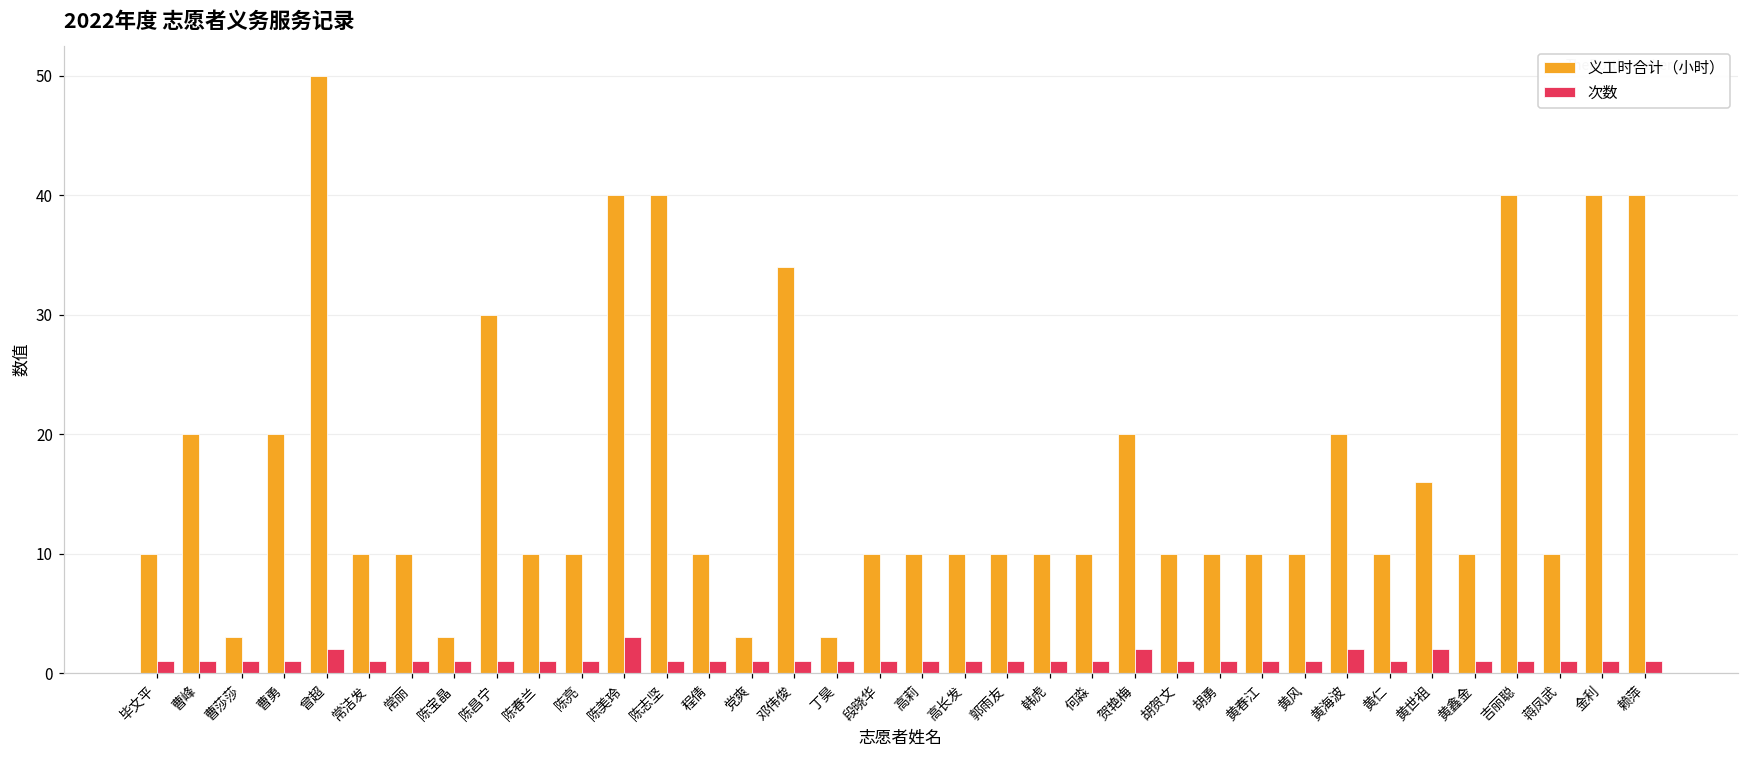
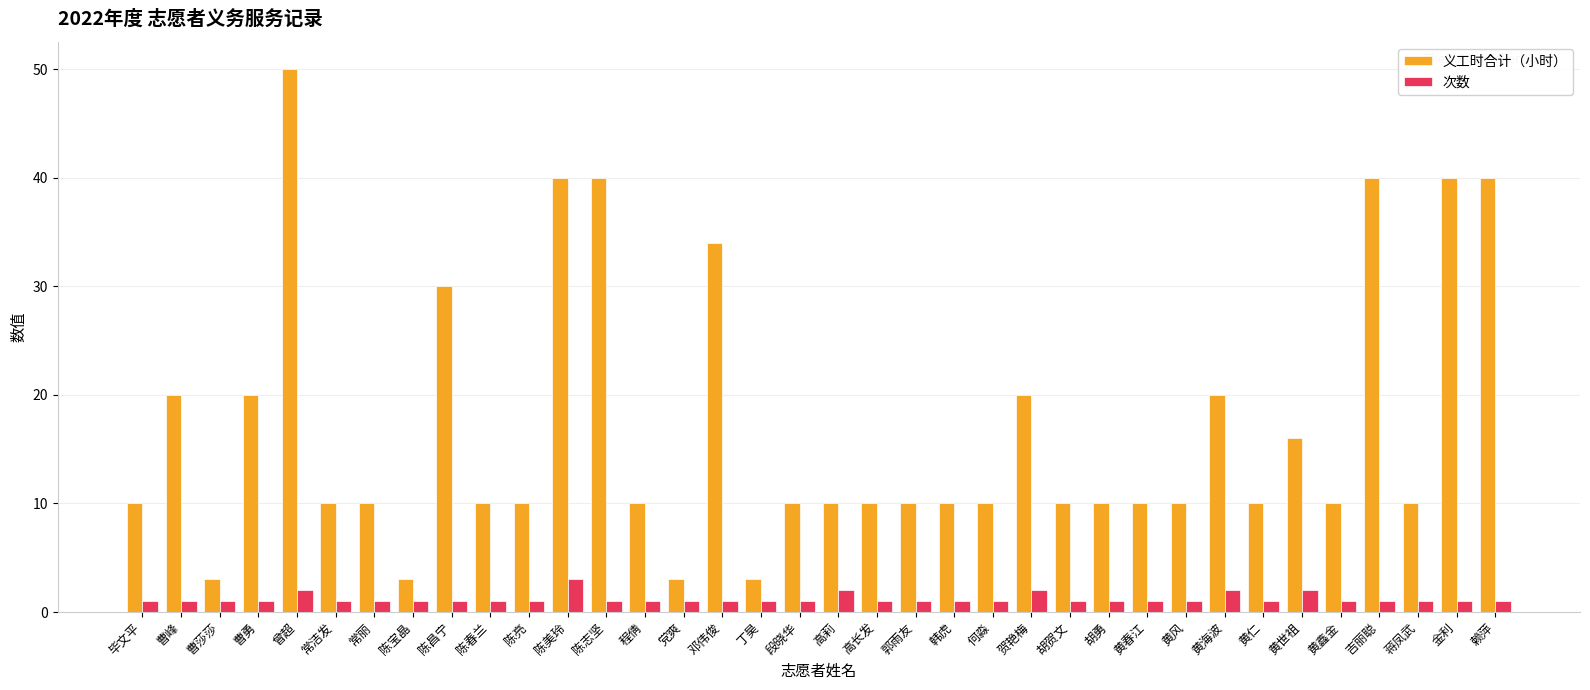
次数, 高莉: 1 -> 2
